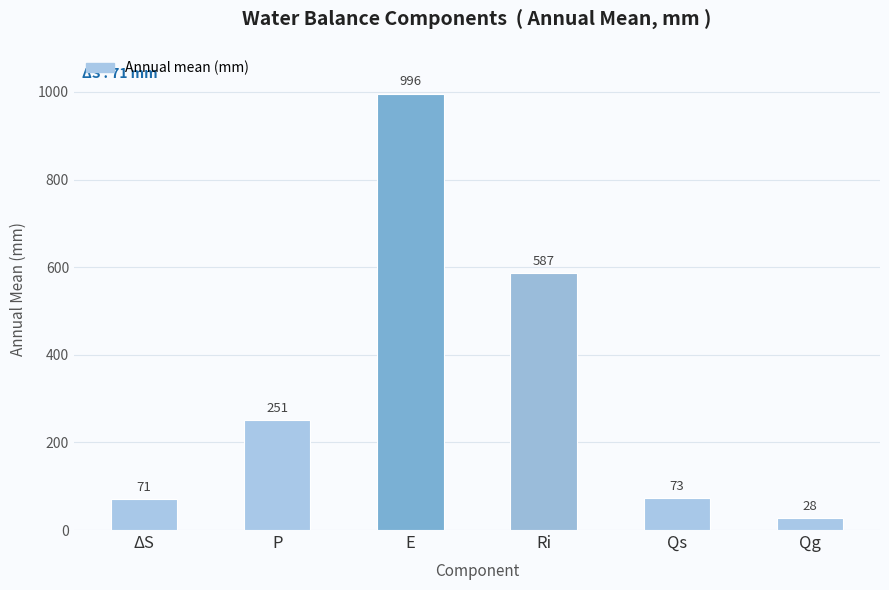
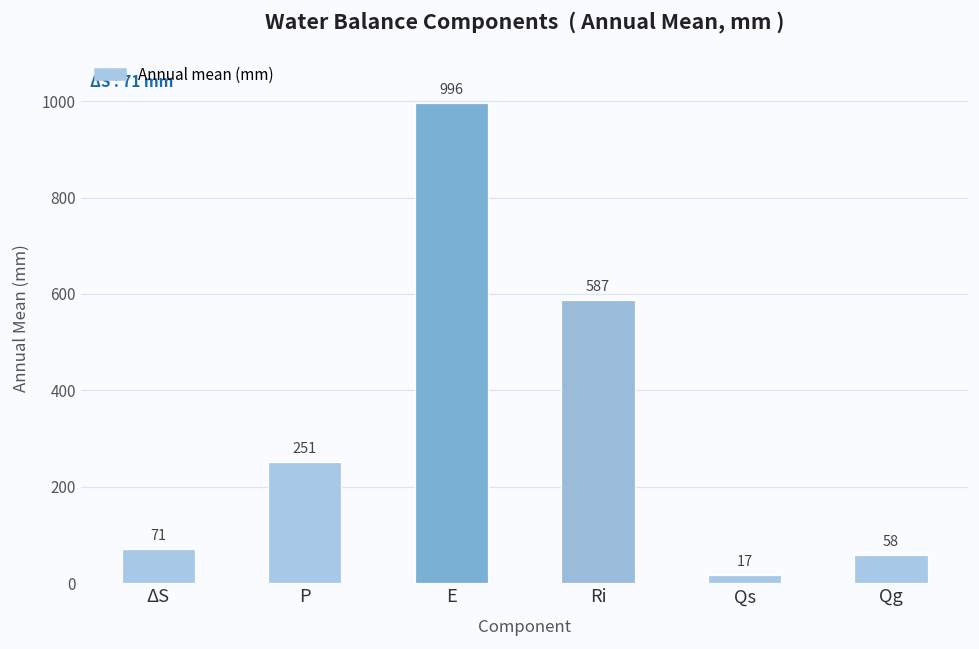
Qs: 73 -> 17
Qg: 28 -> 58
